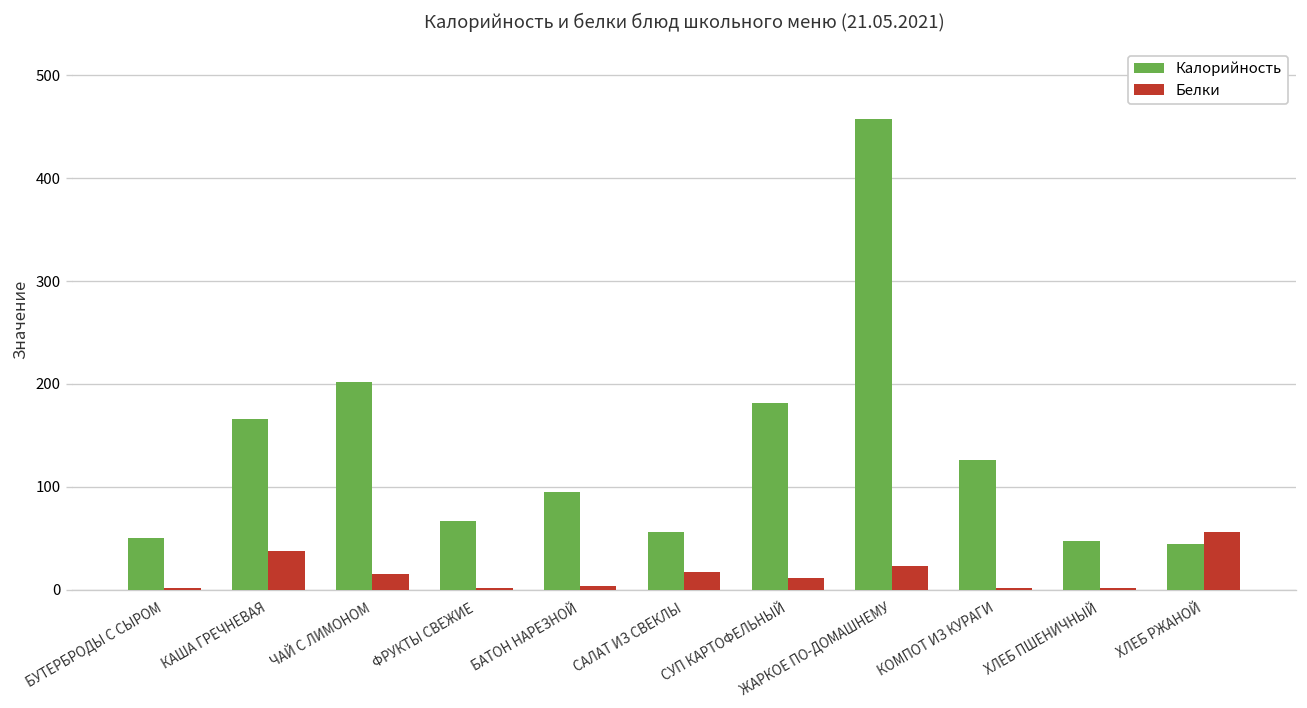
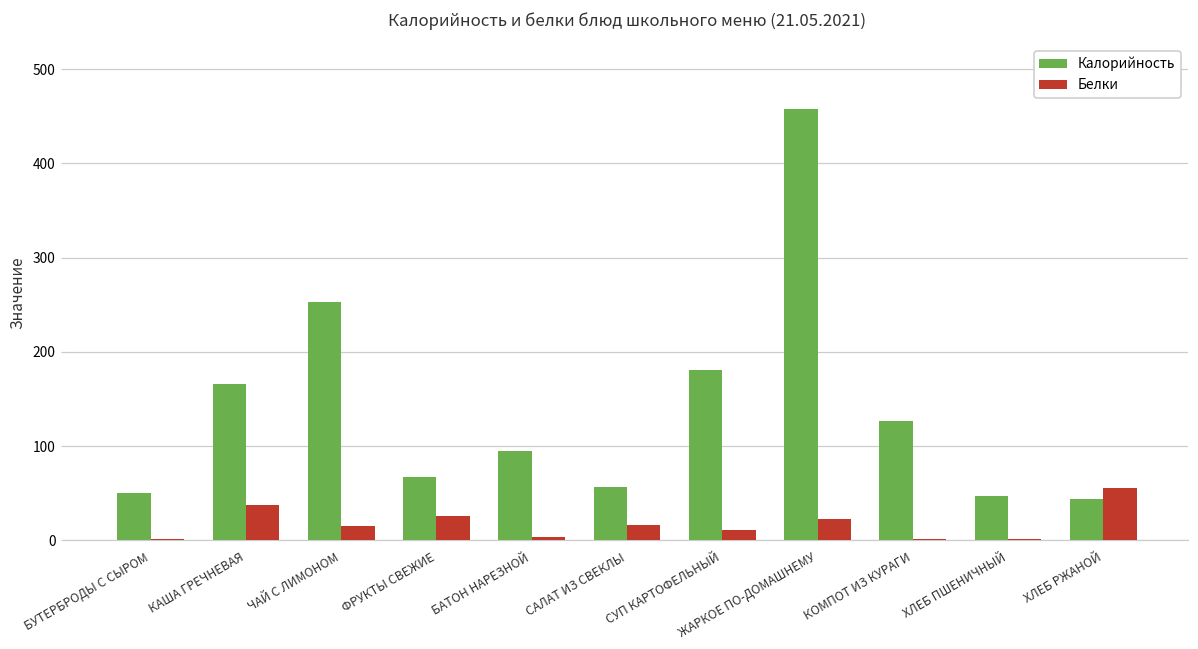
Калорийность, ЧАЙ С ЛИМОНОМ: 200 -> 250
Белки, ФРУКТЫ СВЕЖИЕ: 0 -> 30
